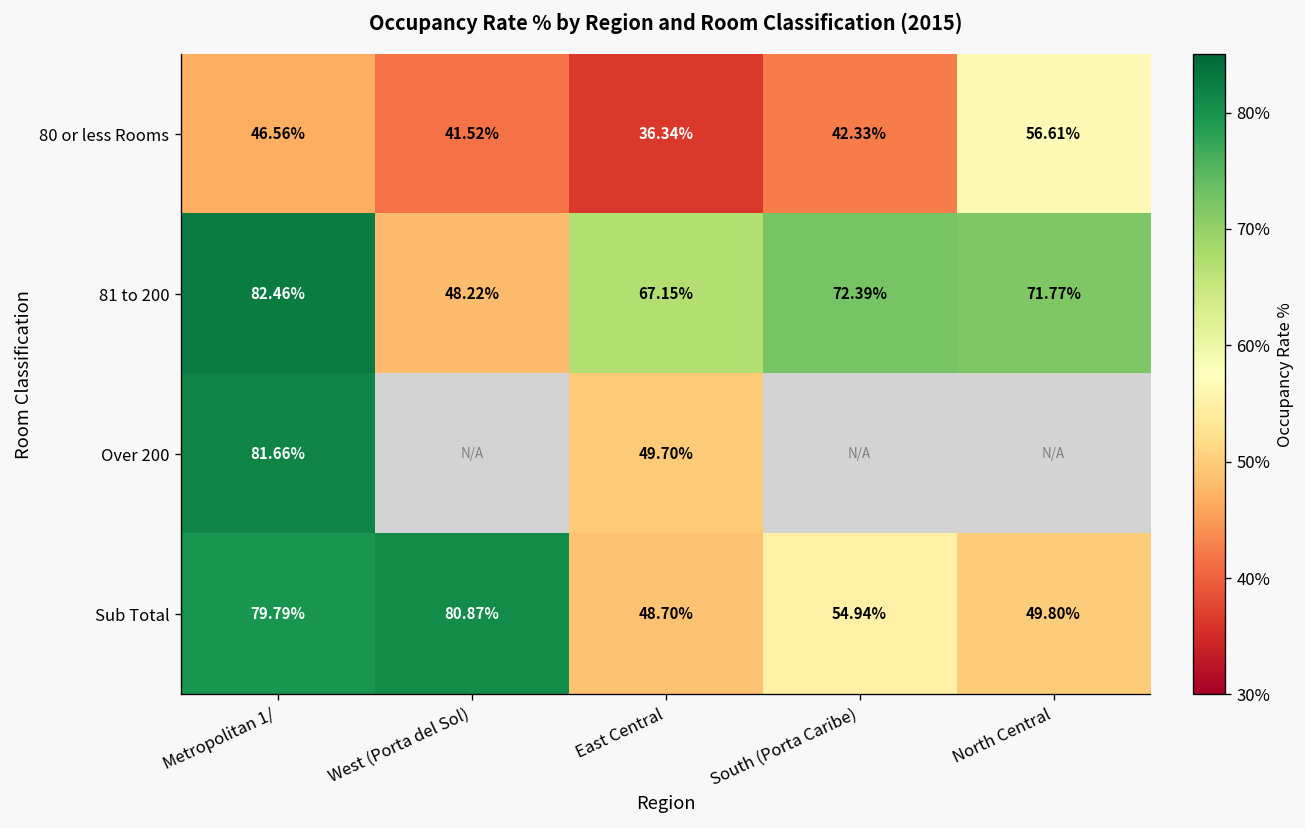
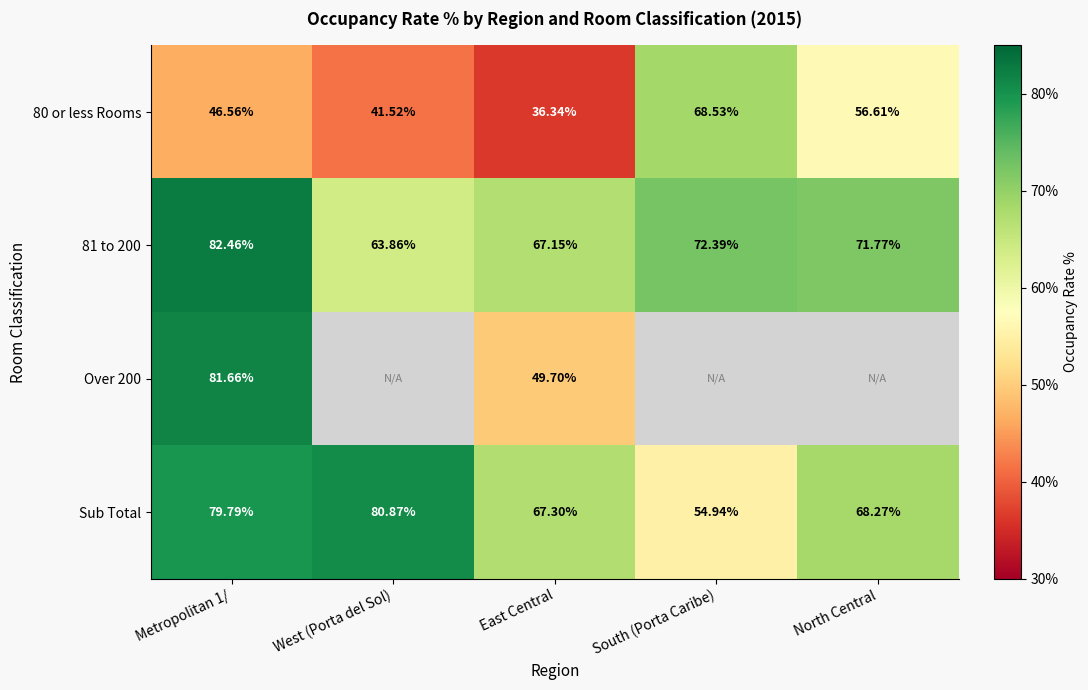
80 or less Rooms, South (Porta Caribe): 42.33% -> 68.53%
81 to 200, West (Porta del Sol): 48.22% -> 63.86%
Sub Total, East Central: 48.70% -> 67.30%
Sub Total, North Central: 49.80% -> 68.27%
